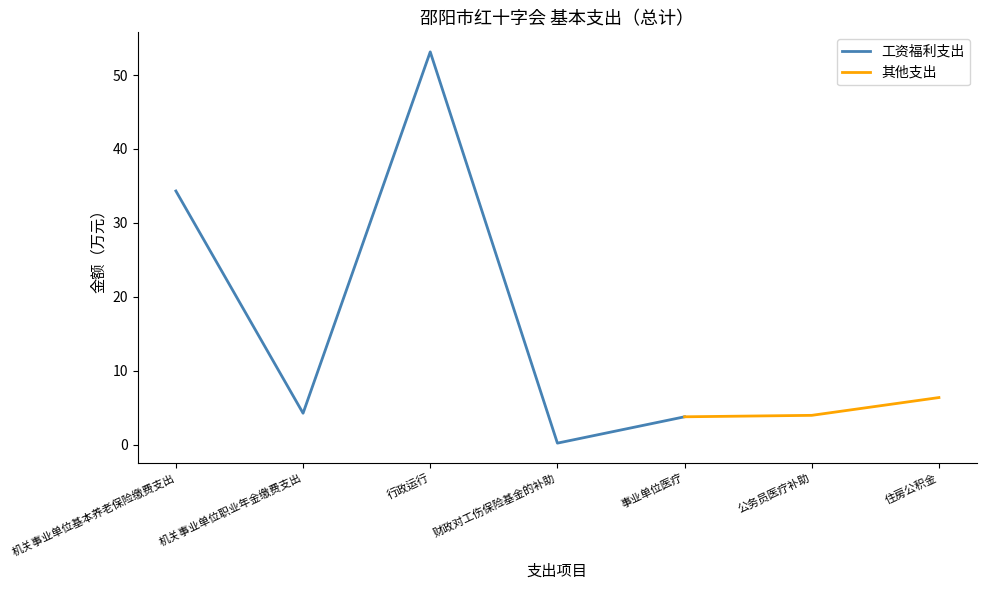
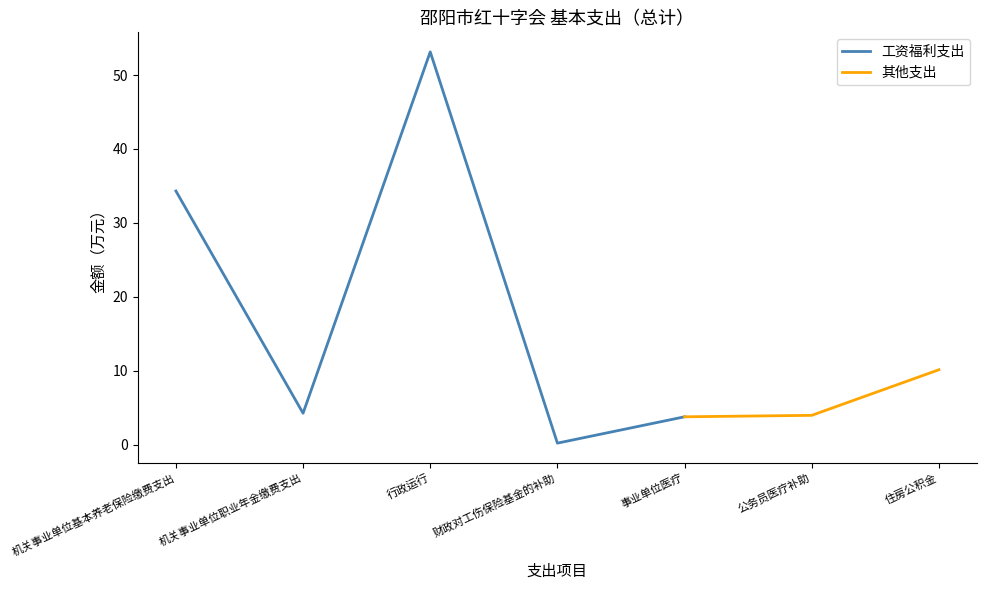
其他支出, 住房公积金: 6 -> 10
